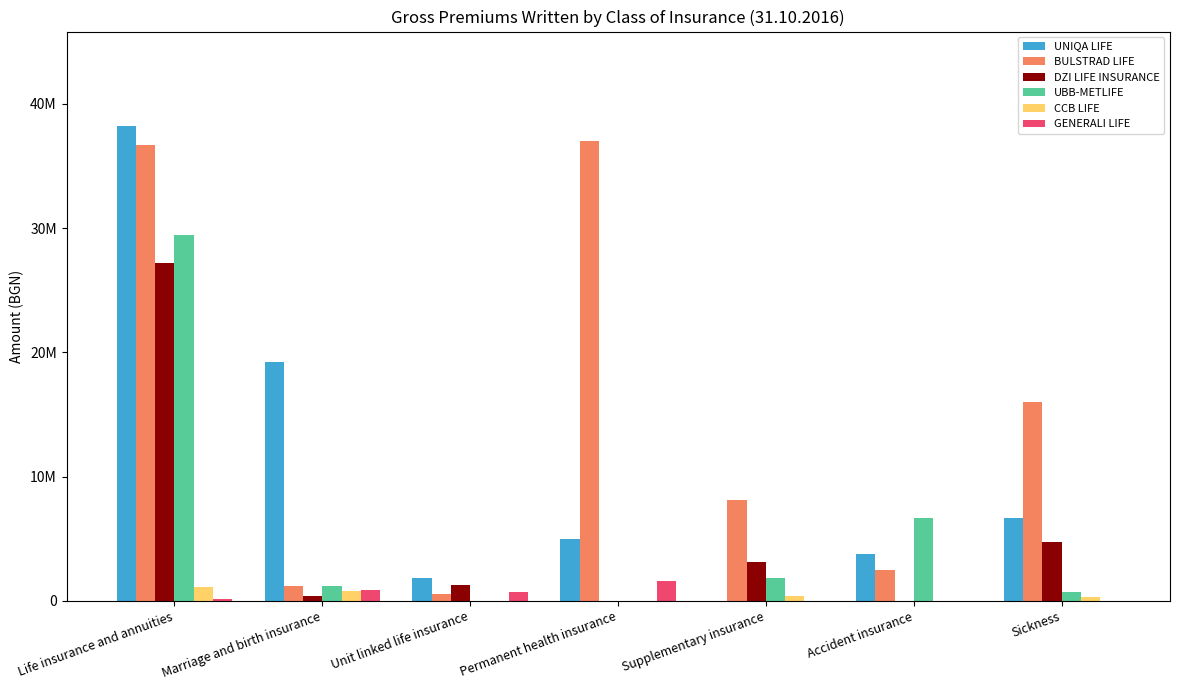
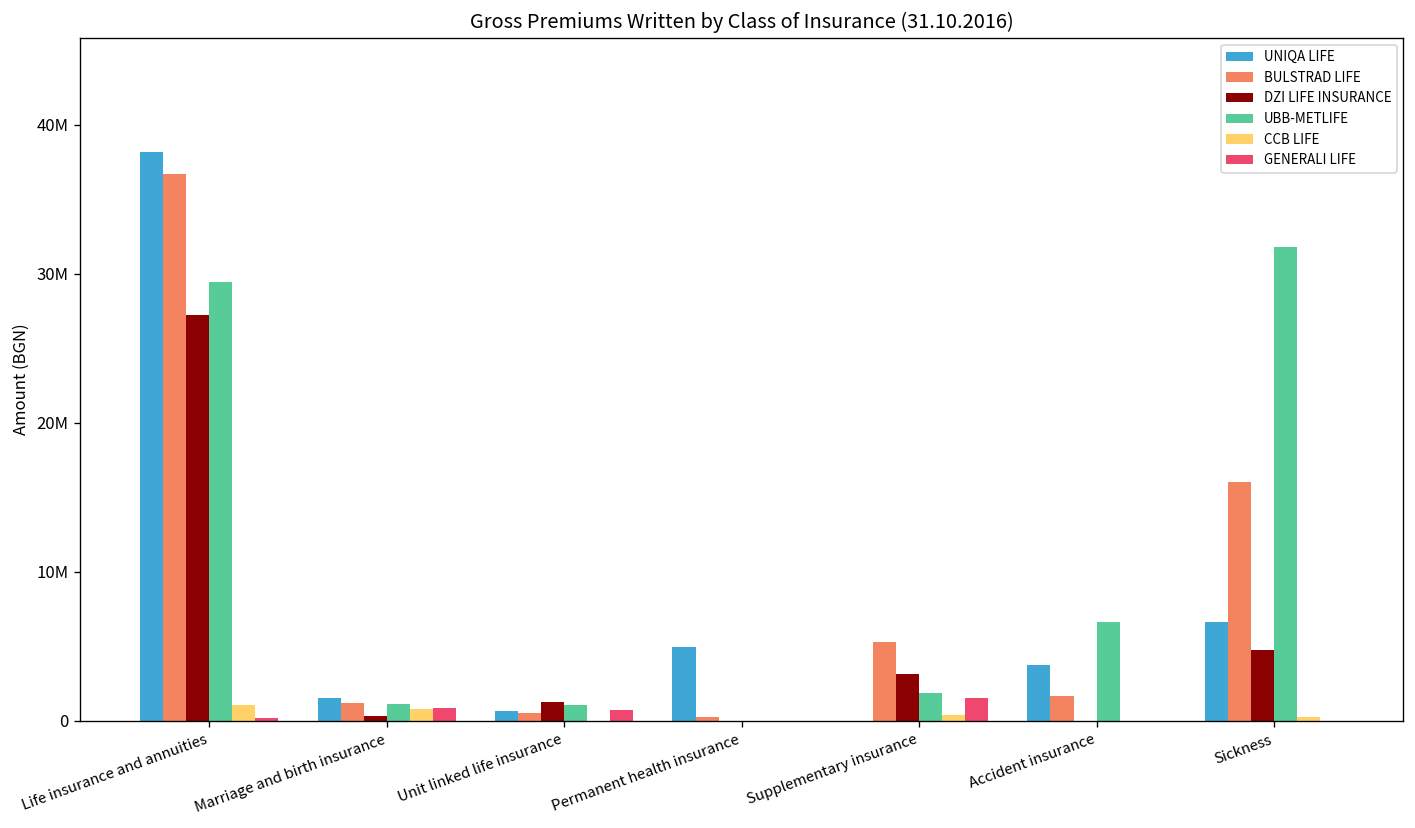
UNIQA LIFE, Marriage and birth insurance: 19200000 -> 1600000
UNIQA LIFE, Unit linked life insurance: 1800000 -> 600000
UBB-METLIFE, Unit linked life insurance: 0 -> 1000000
BULSTRAD LIFE, Permanent health insurance: 37000000 -> 300000
GENERALI LIFE, Permanent health insurance: 1600000 -> 0
BULSTRAD LIFE, Supplementary insurance: 8100000 -> 5300000
GENERALI LIFE, Supplementary insurance: 0 -> 1500000
BULSTRAD LIFE, Accident insurance: 2500000 -> 1700000
UBB-METLIFE, Sickness: 700000 -> 31800000
